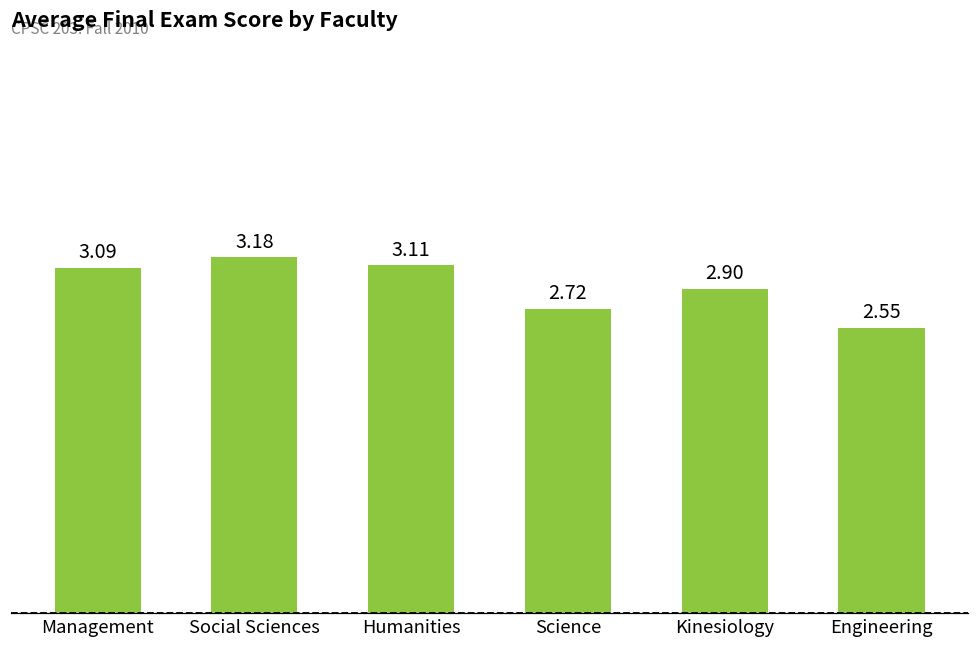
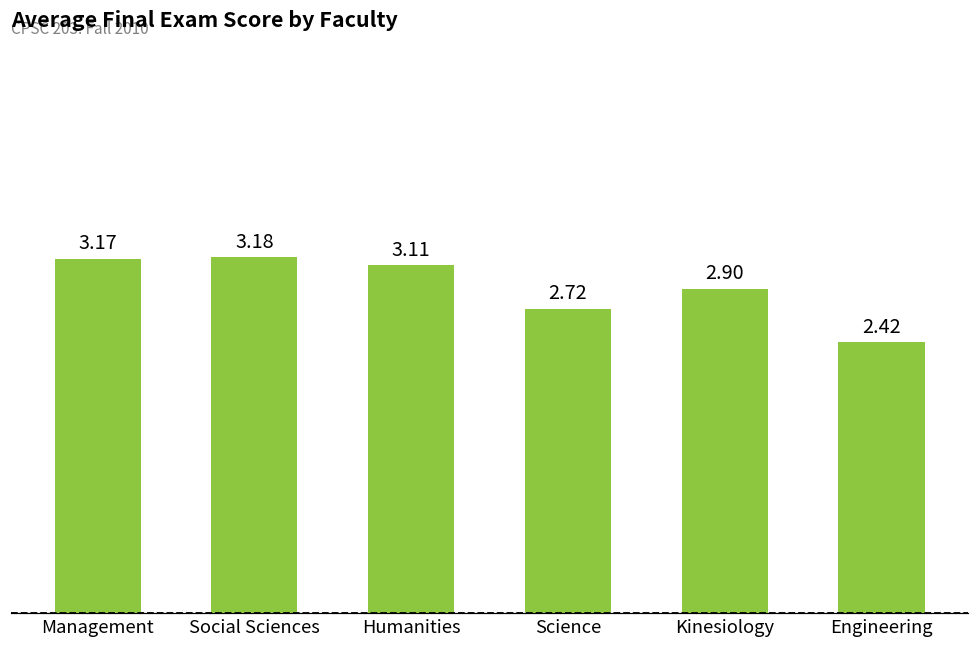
Management: 3.09 -> 3.17
Engineering: 2.55 -> 2.42
